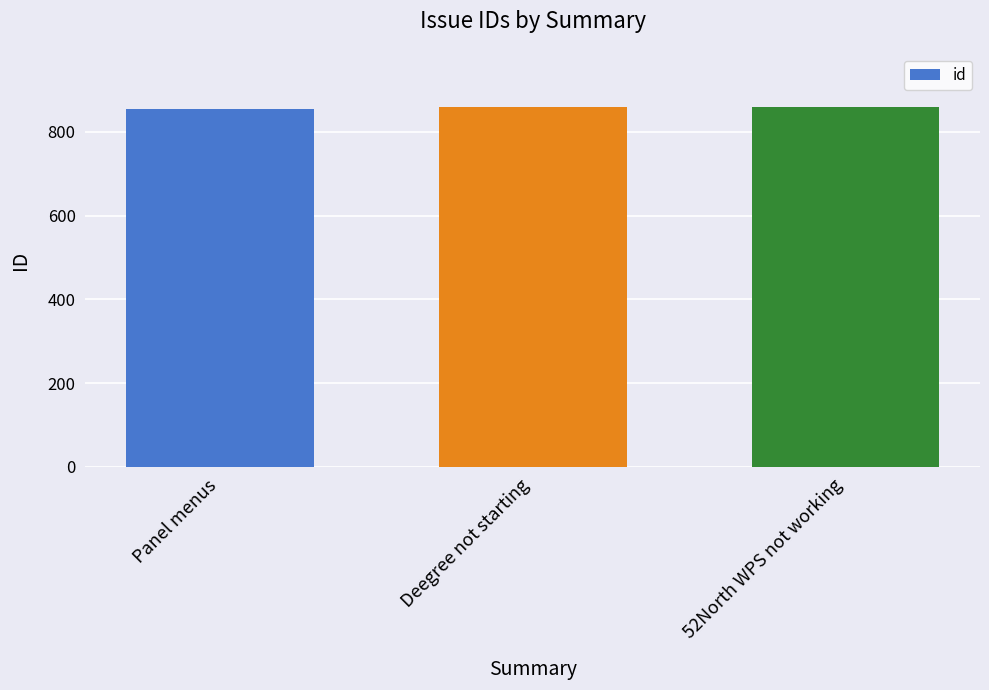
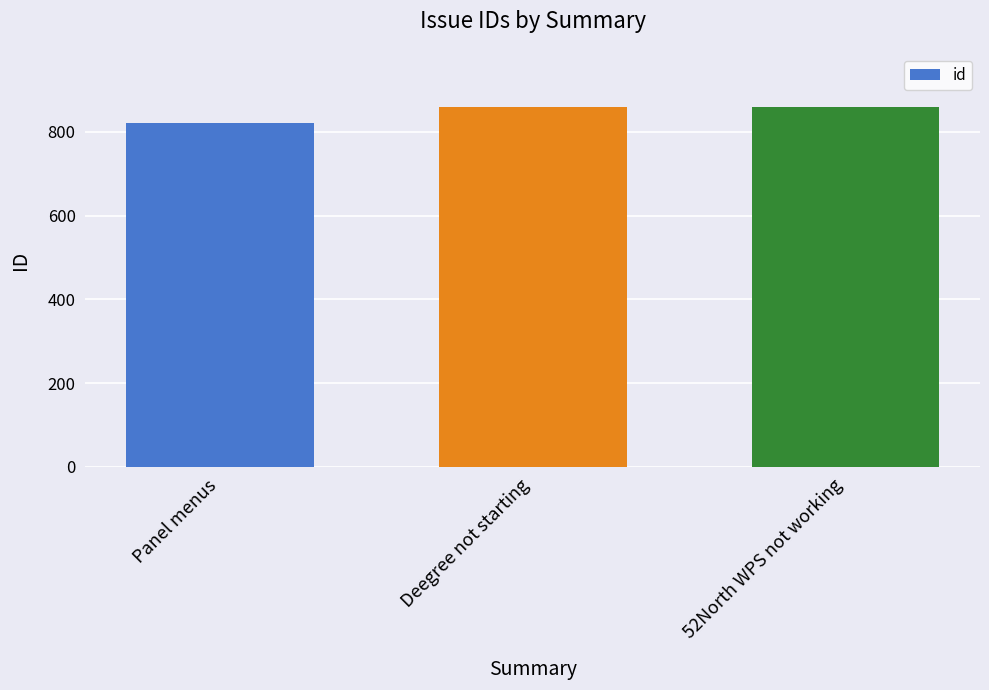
Panel menus: 860 -> 820
